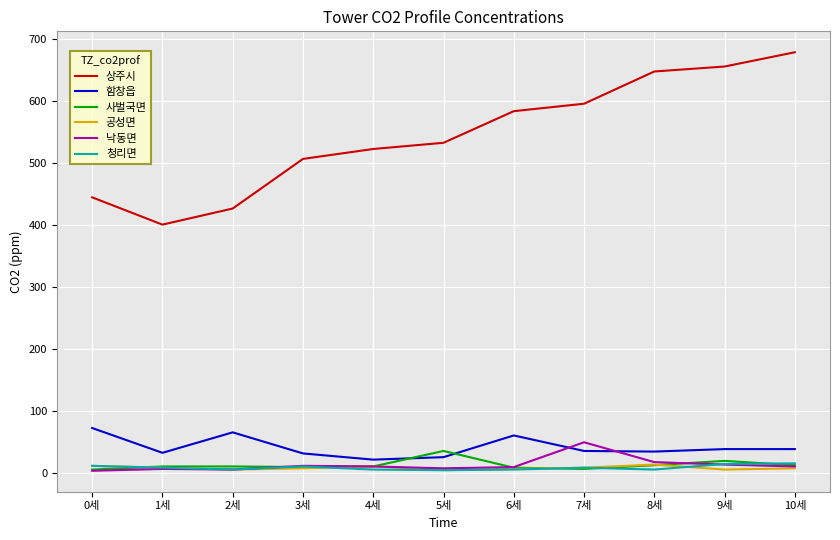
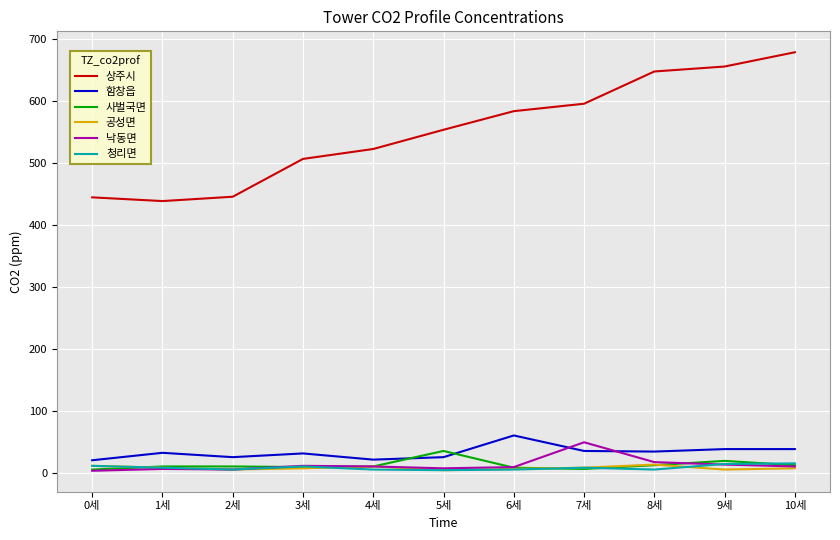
함창읍, 0세: 70 -> 20
상주시, 1세: 400 -> 440
상주시, 2세: 430 -> 450
함창읍, 2세: 70 -> 30
상주시, 5세: 530 -> 550
